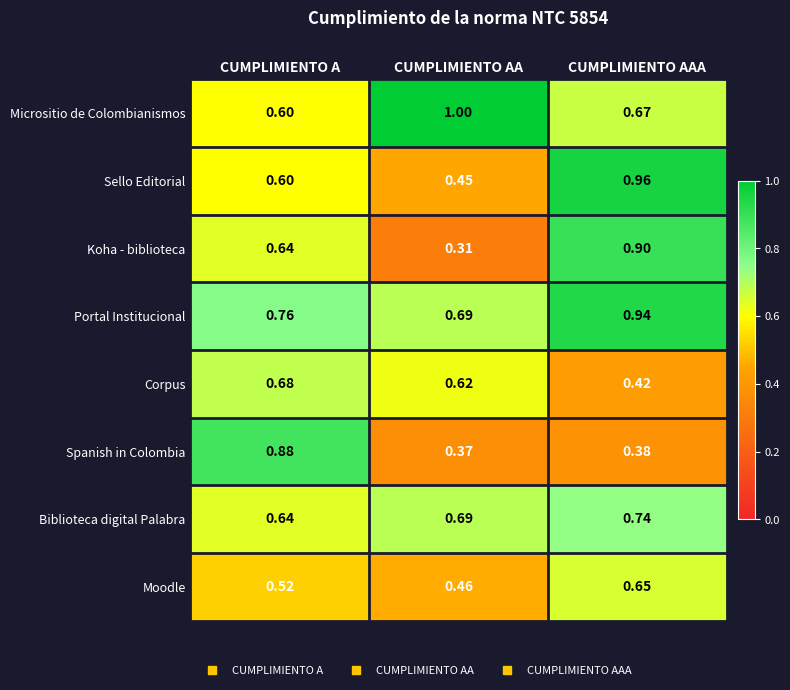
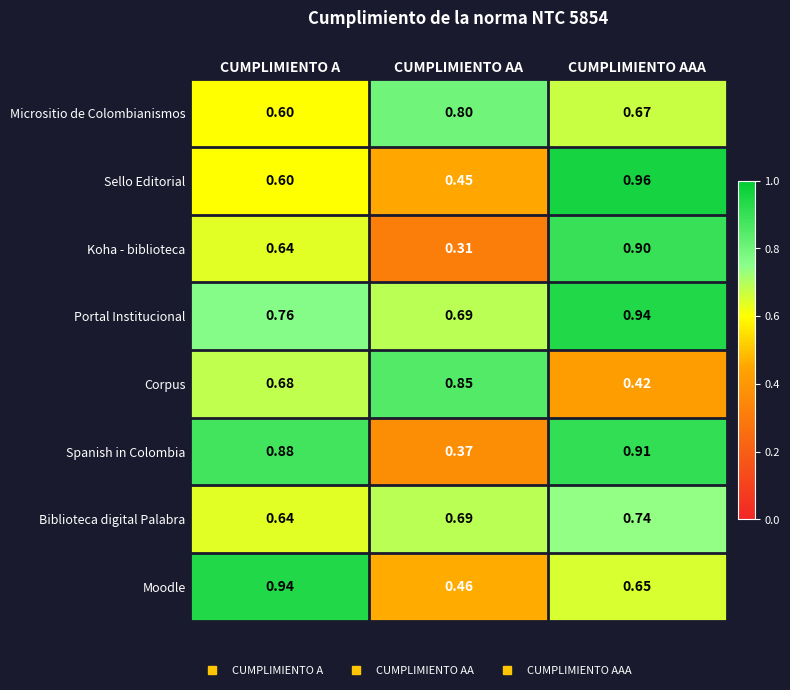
Micrositio de Colombianismos, CUMPLIMIENTO AA: 1.00 -> 0.80
Corpus, CUMPLIMIENTO AA: 0.62 -> 0.85
Spanish in Colombia, CUMPLIMIENTO AAA: 0.38 -> 0.91
Moodle, CUMPLIMIENTO A: 0.52 -> 0.94
